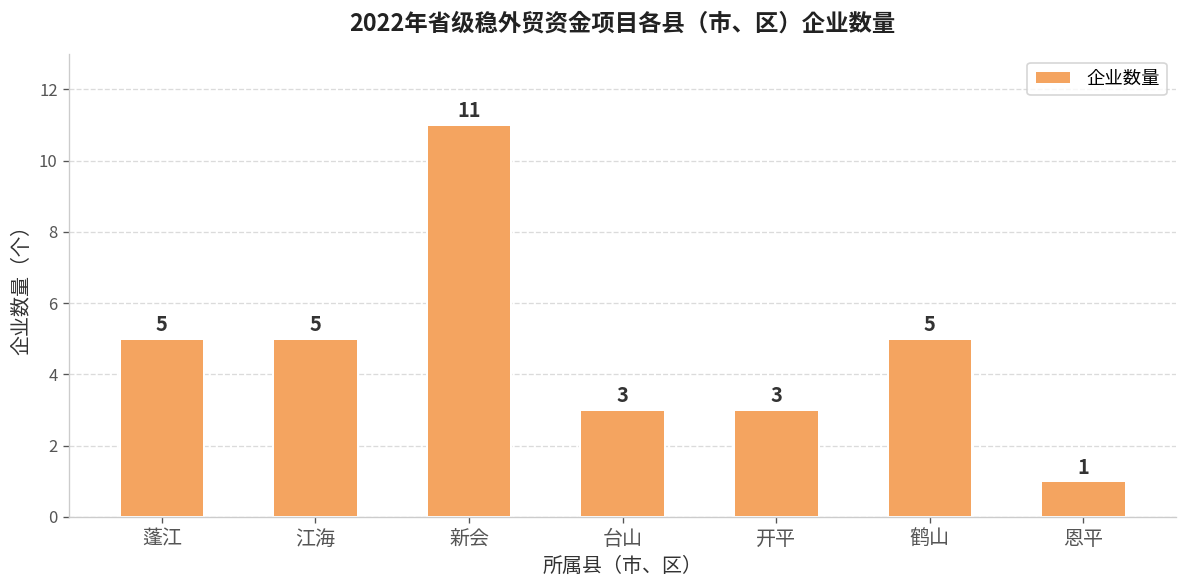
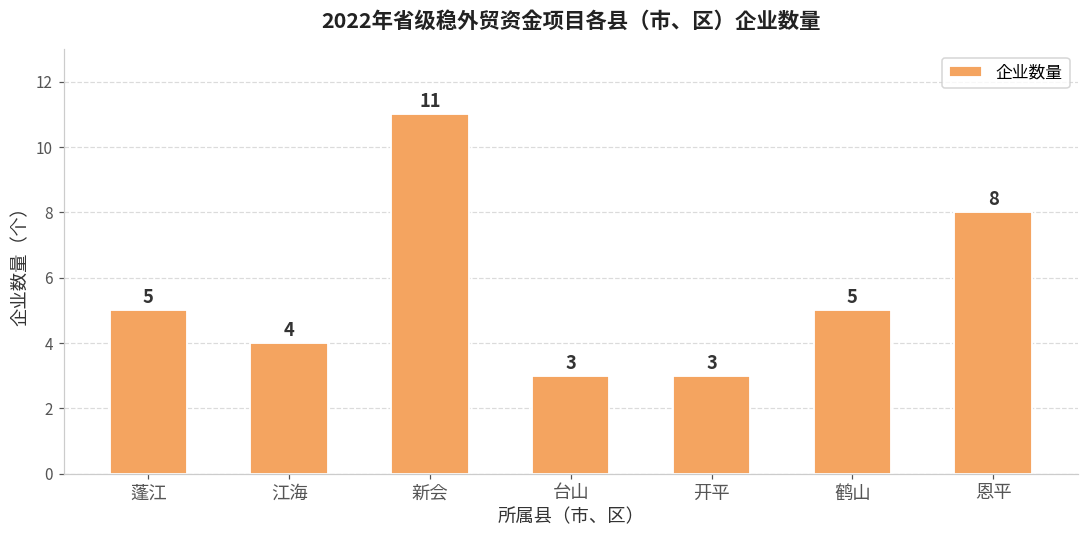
江海: 5 -> 4
恩平: 1 -> 8
